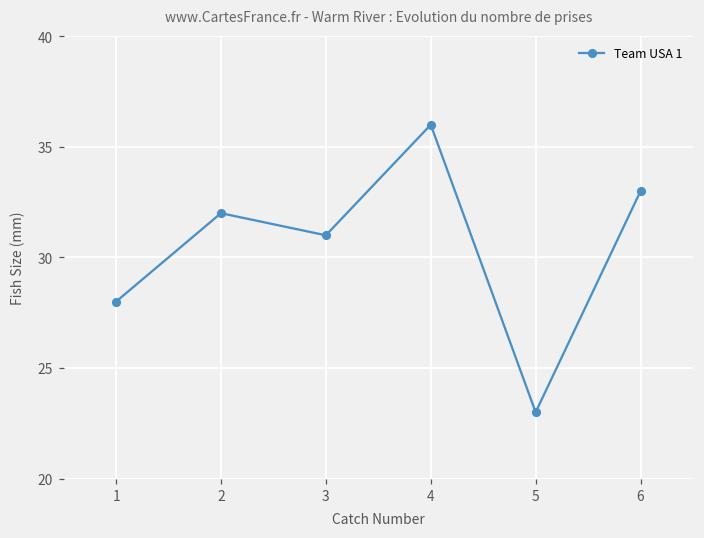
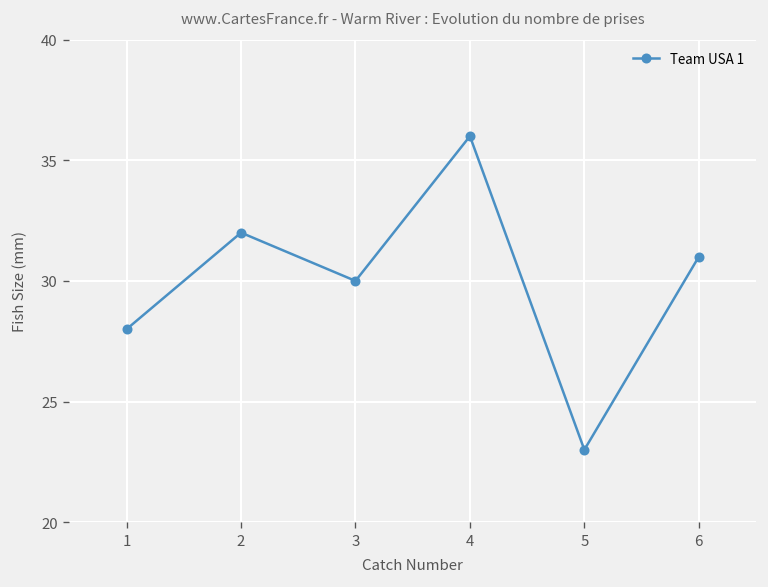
3: 31 -> 30
6: 33 -> 31
